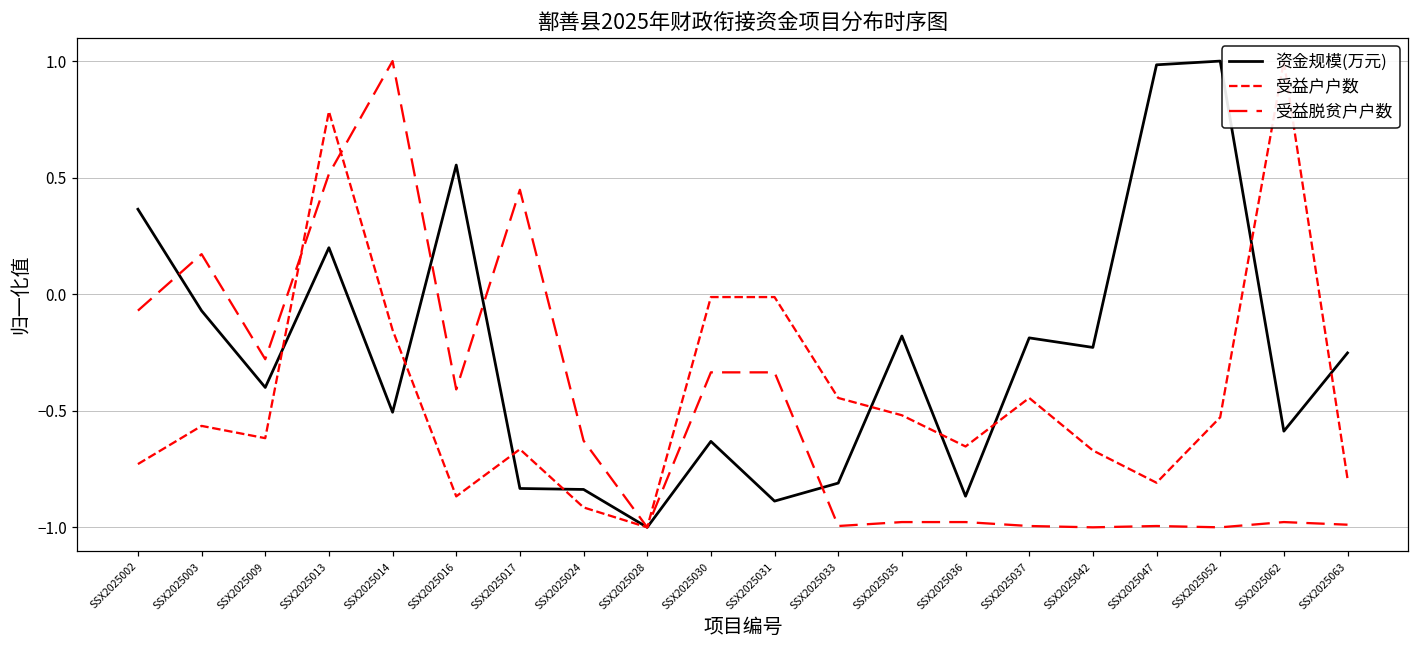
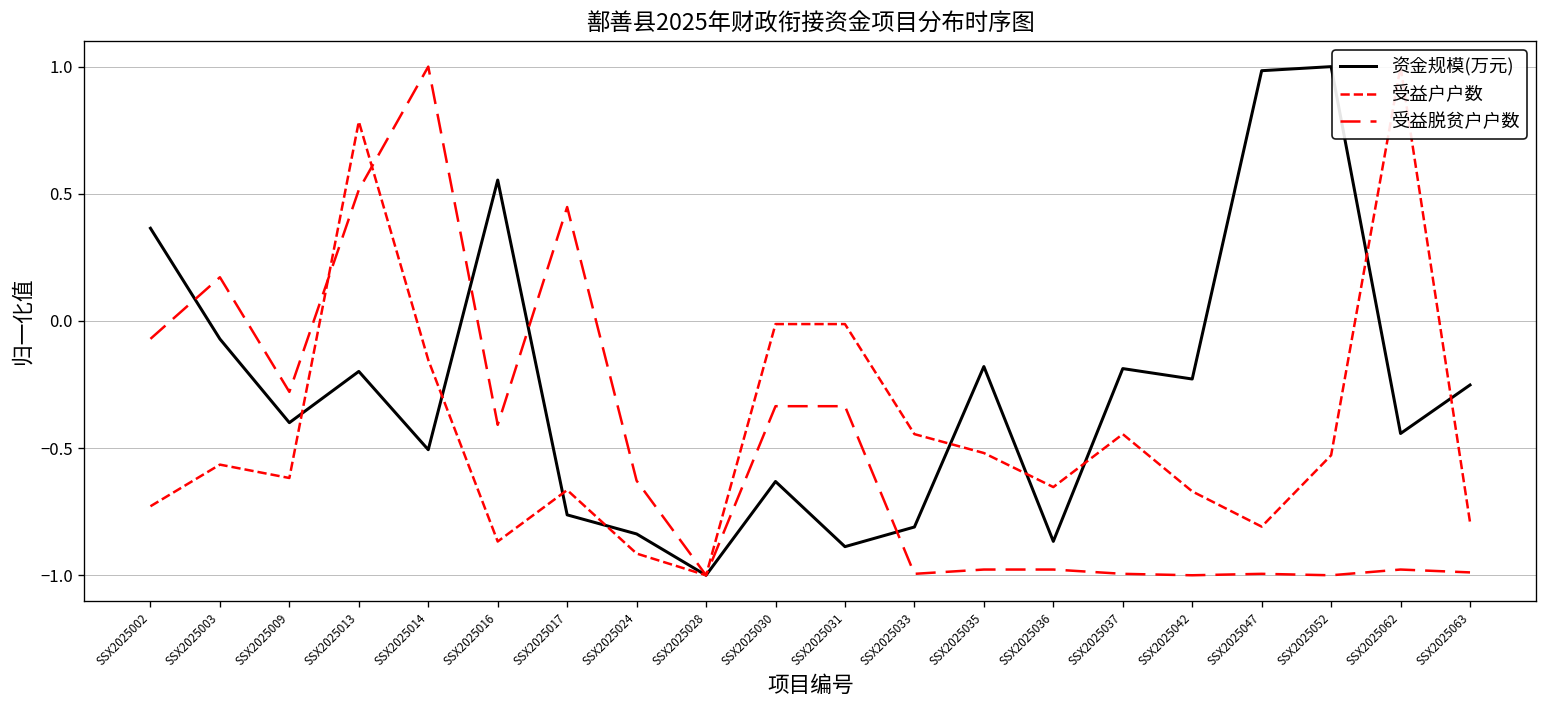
资金规模(万元), SSX2025013: 0.20 -> -0.20
资金规模(万元), SSX2025017: -0.83 -> -0.76
资金规模(万元), SSX2025062: -0.59 -> -0.44
